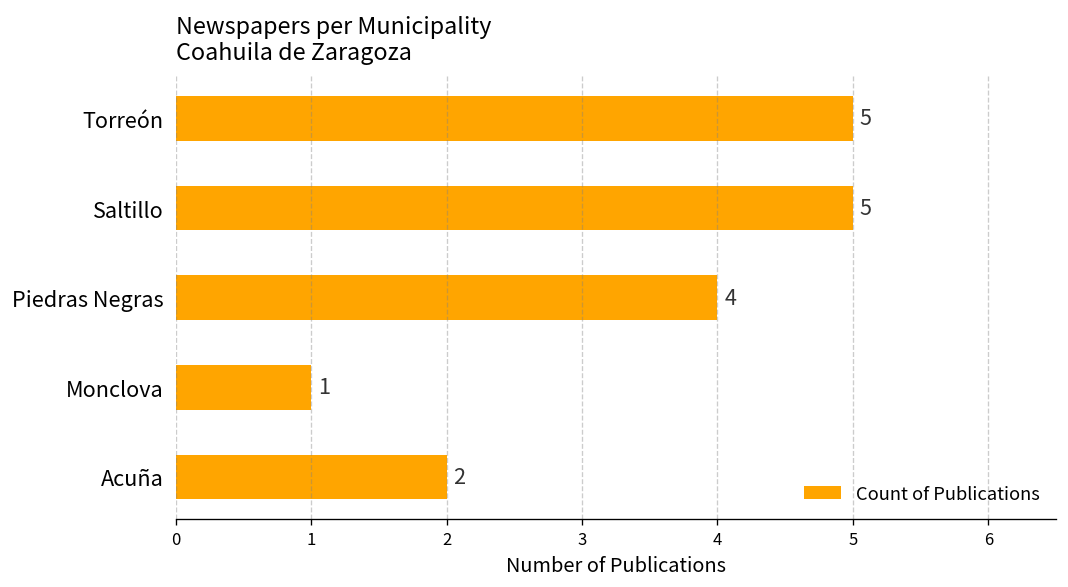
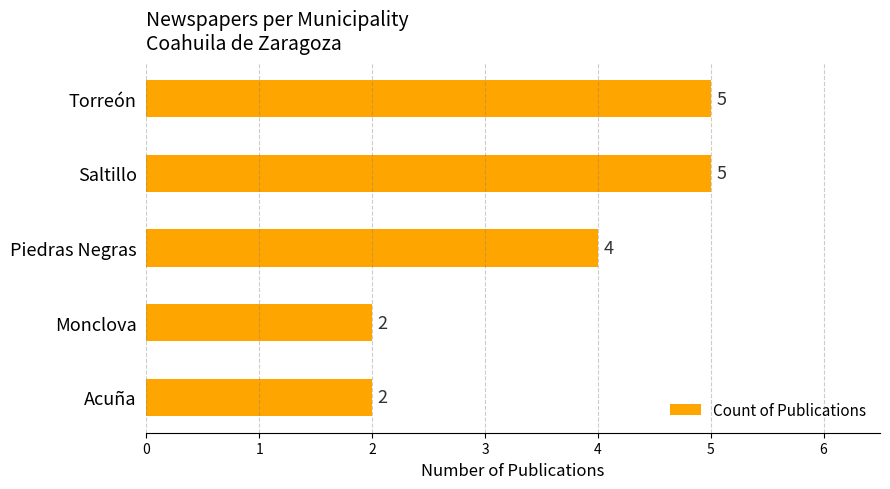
Monclova: 1 -> 2
